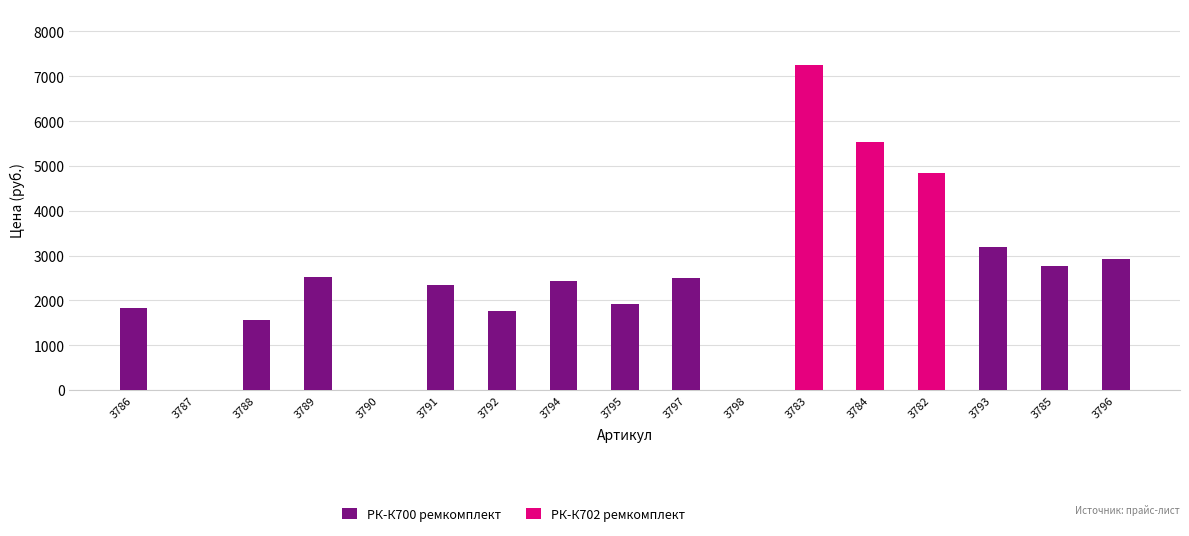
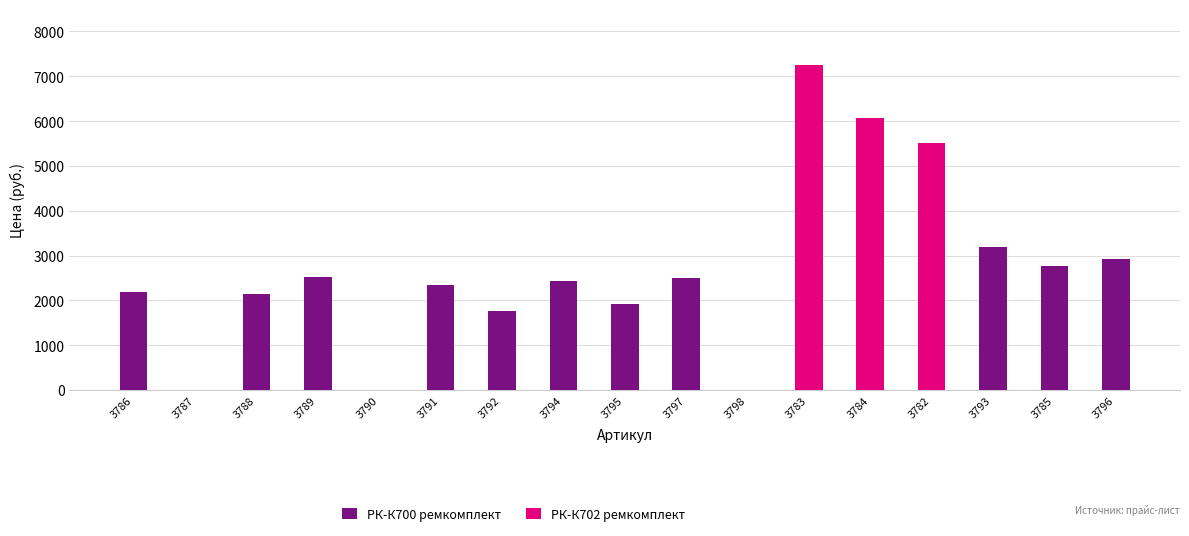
РК-К700 ремкомплект, 3786: 1800 -> 2200
РК-К700 ремкомплект, 3788: 1600 -> 2100
РК-К702 ремкомплект, 3784: 5500 -> 6100
РК-К702 ремкомплект, 3782: 4800 -> 5500
